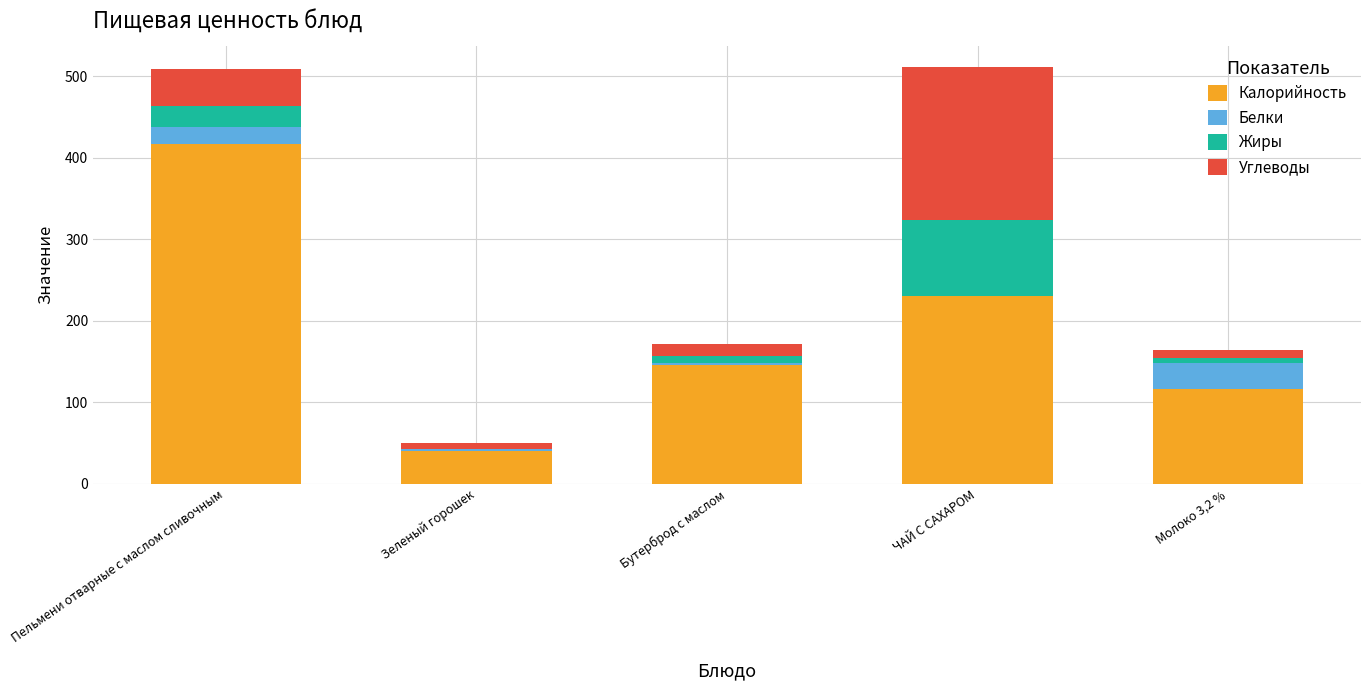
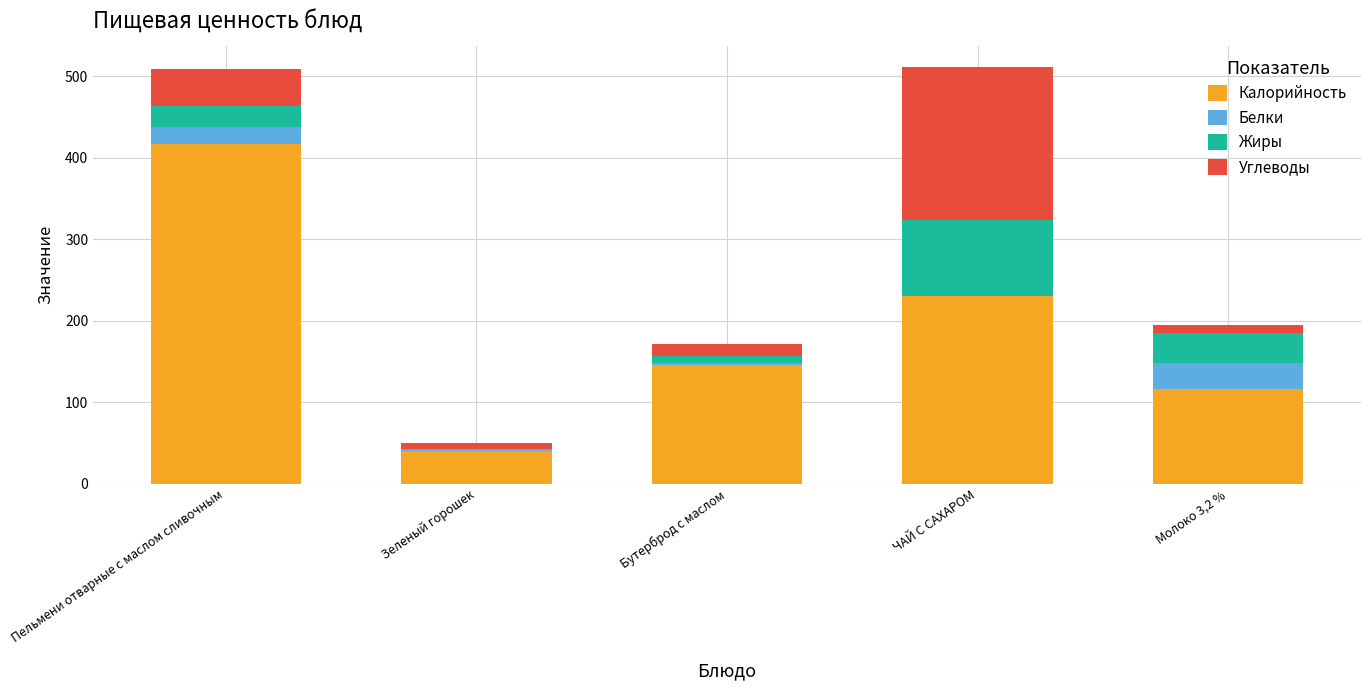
Жиры, Молоко 3,2 %: 10 -> 40
